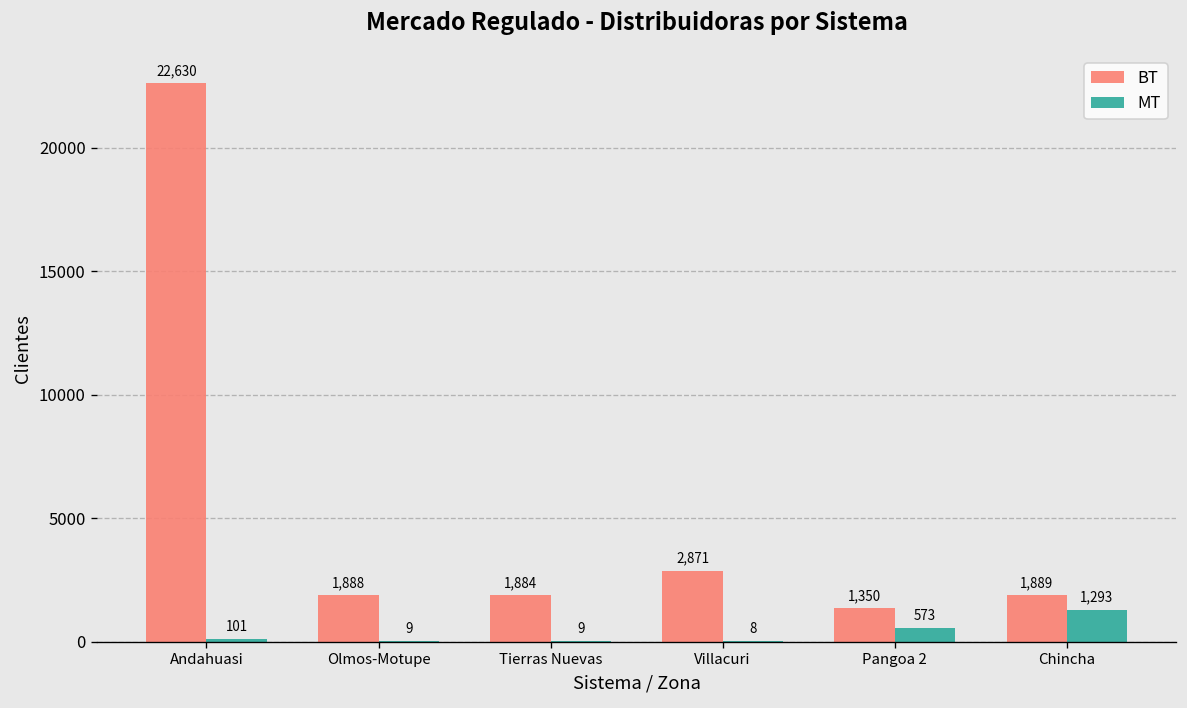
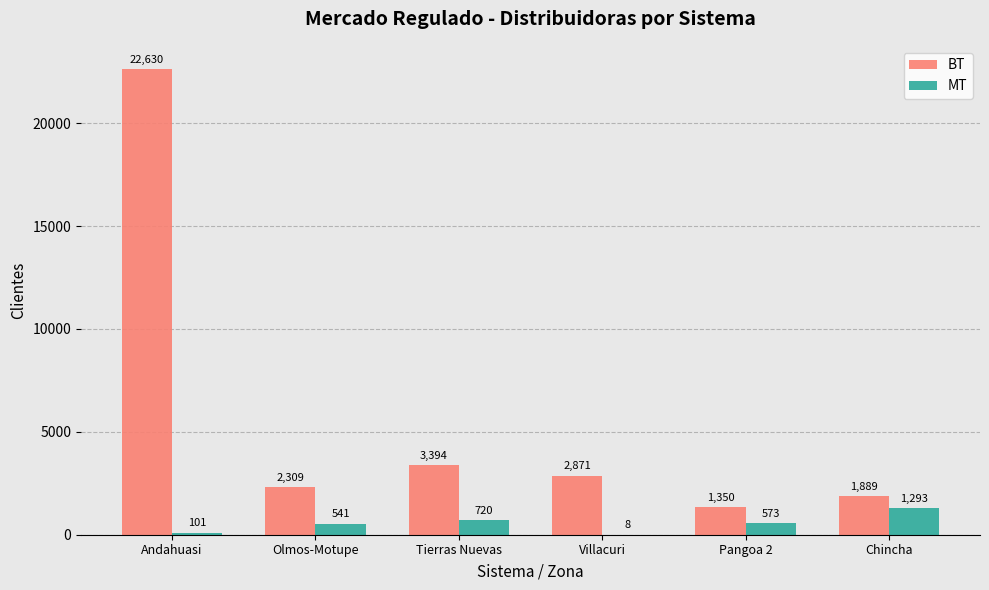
BT, Olmos-Motupe: 1,888 -> 2,309
MT, Olmos-Motupe: 9 -> 541
BT, Tierras Nuevas: 1,884 -> 3,394
MT, Tierras Nuevas: 9 -> 720
